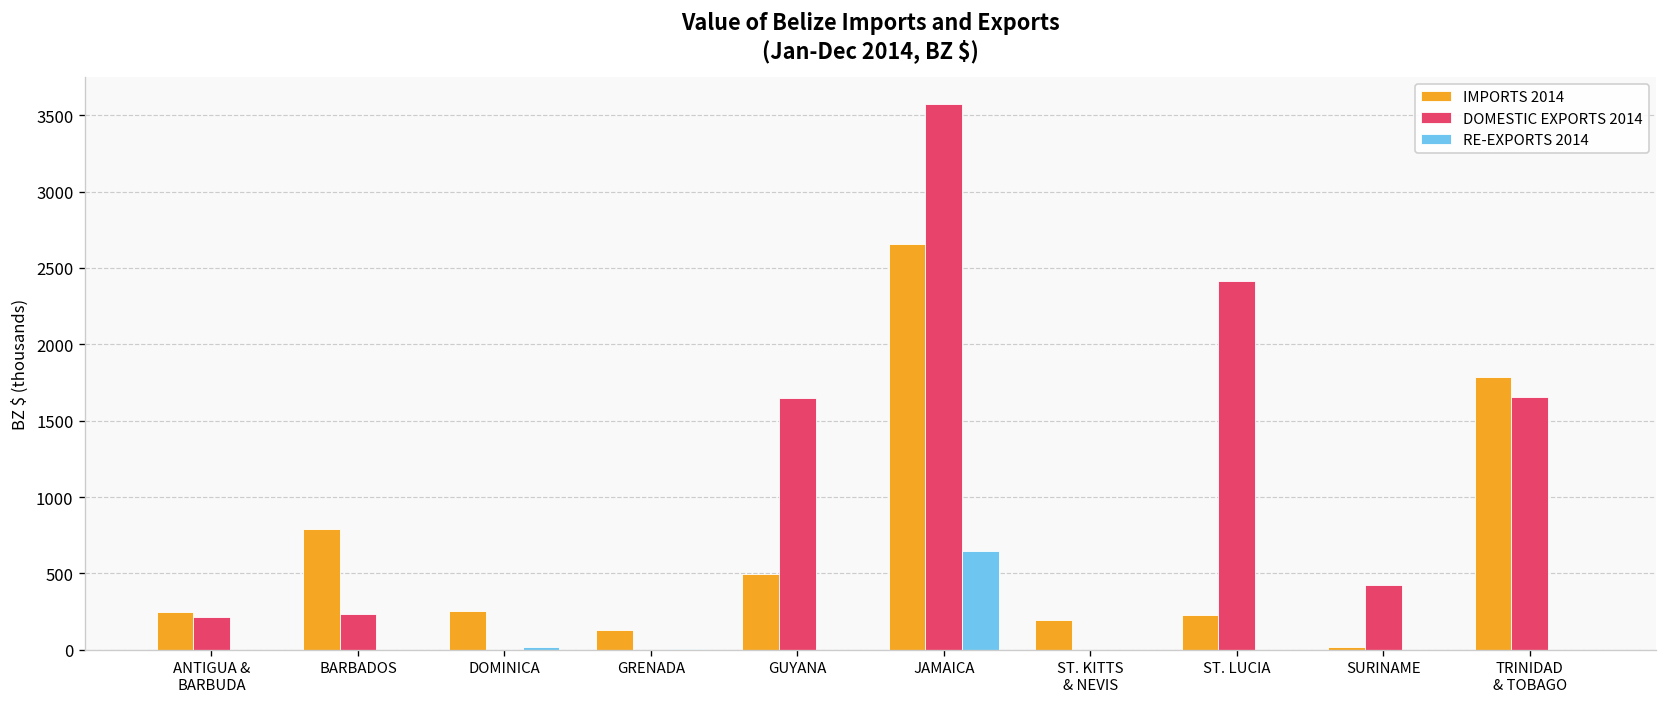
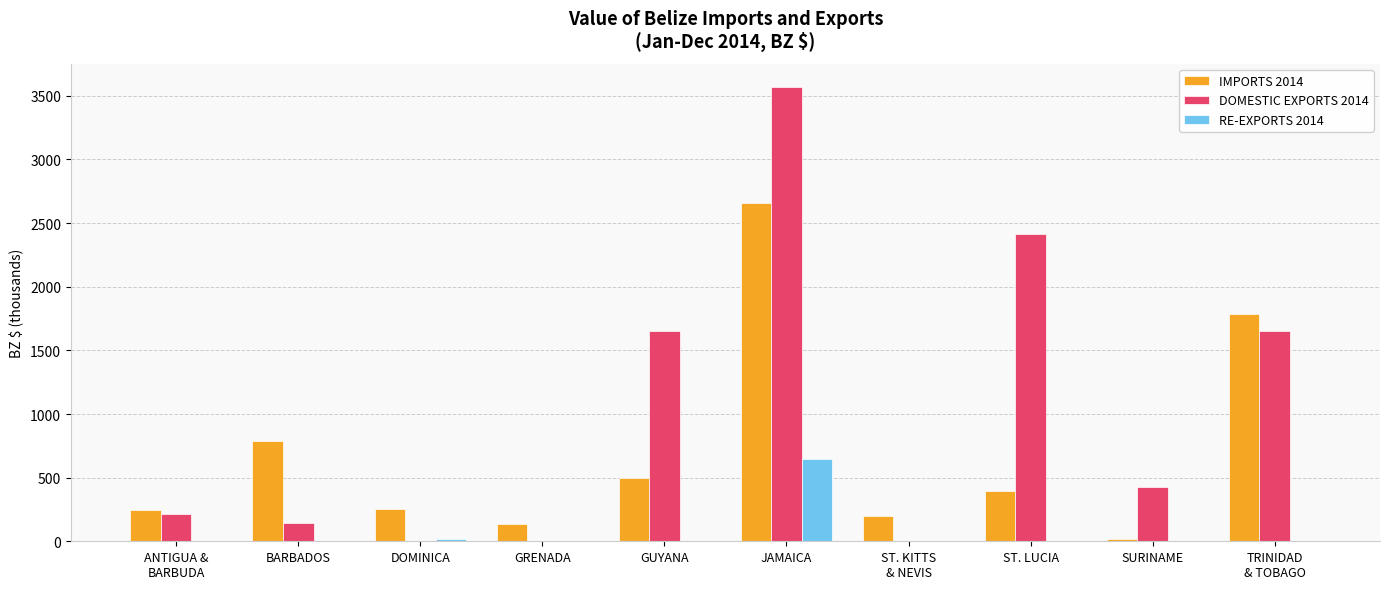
DOMESTIC EXPORTS 2014, BARBADOS: 240 -> 140
IMPORTS 2014, ST. LUCIA: 230 -> 400
